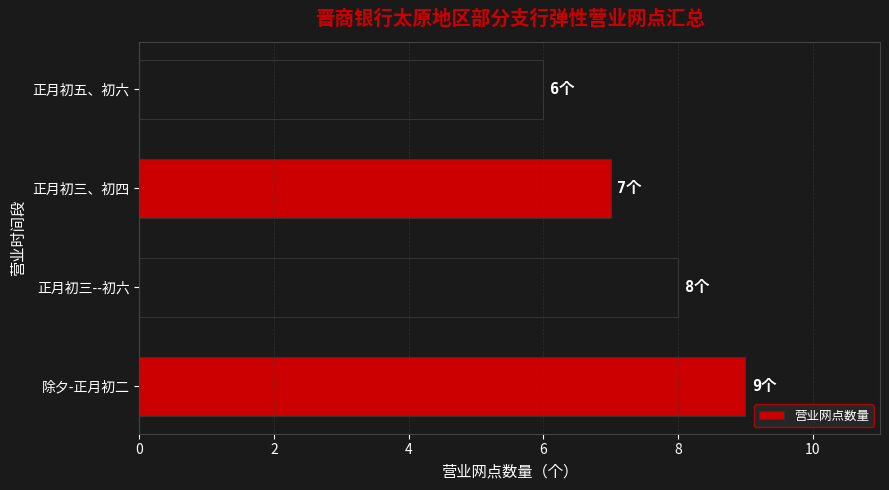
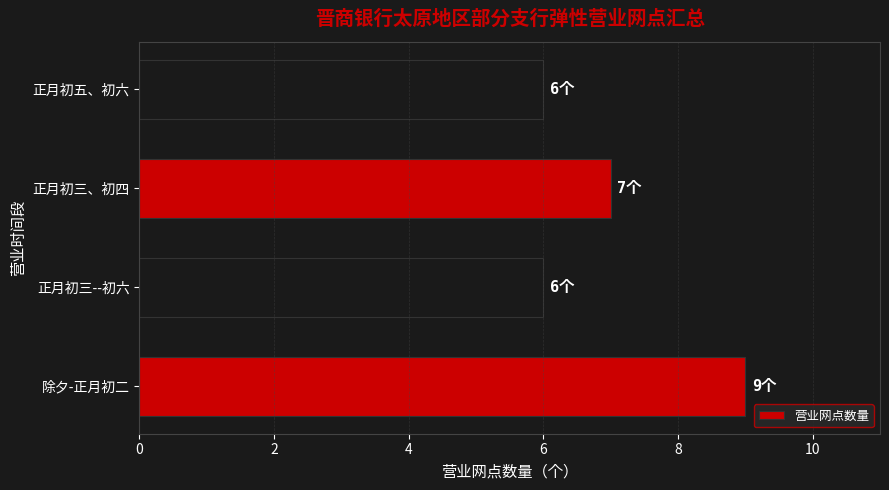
正月初三--初六: 8个 -> 6个
